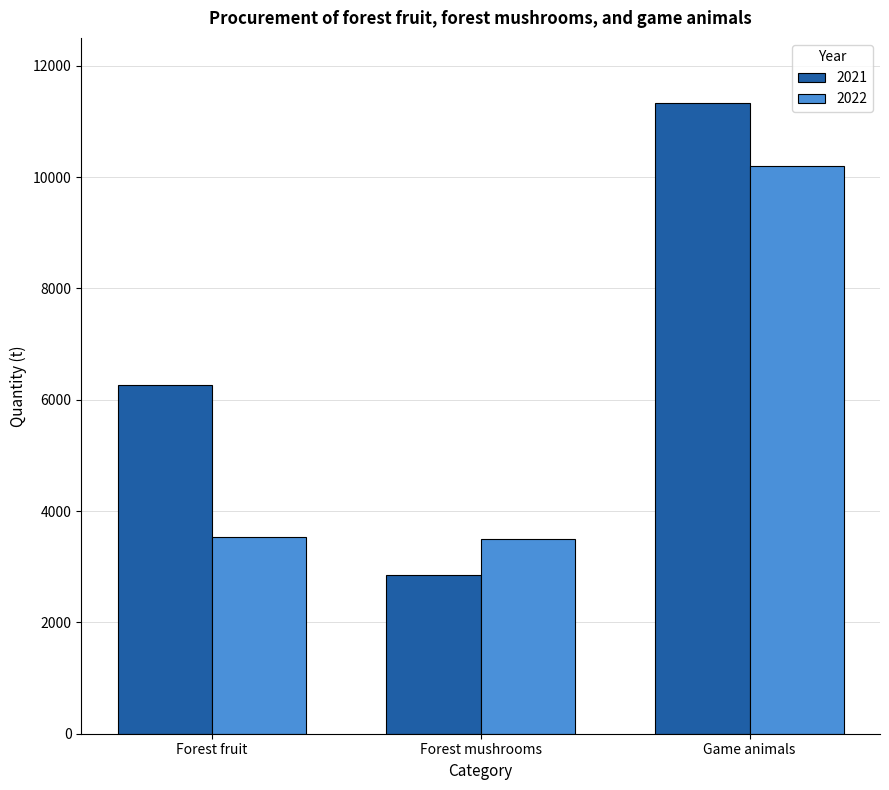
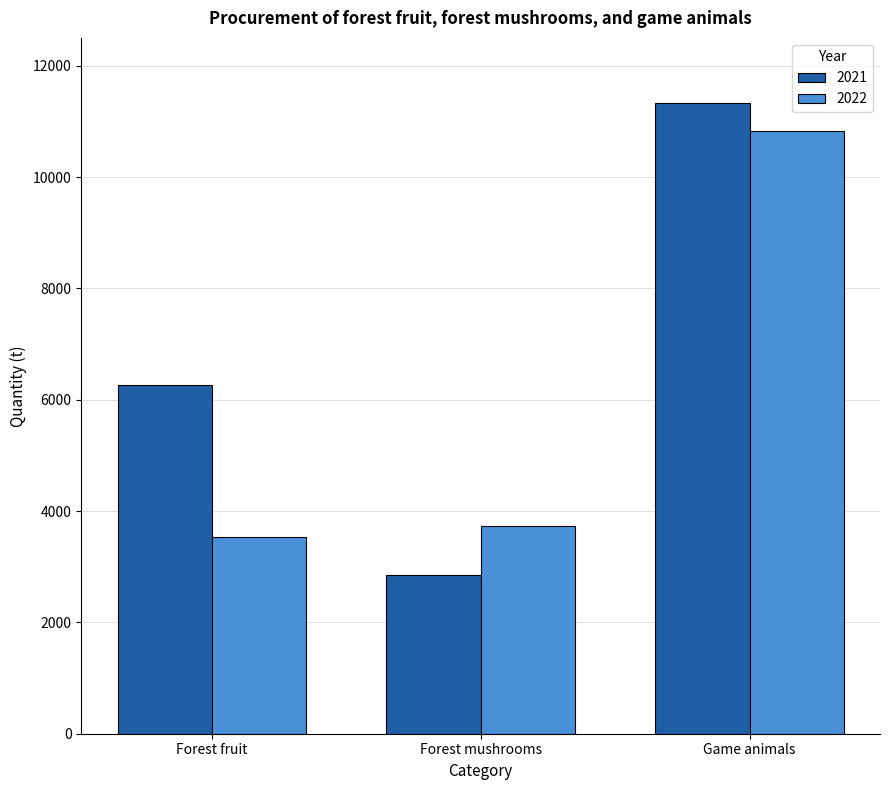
2022, Forest mushrooms: 3500 -> 3700
2022, Game animals: 10200 -> 10800
